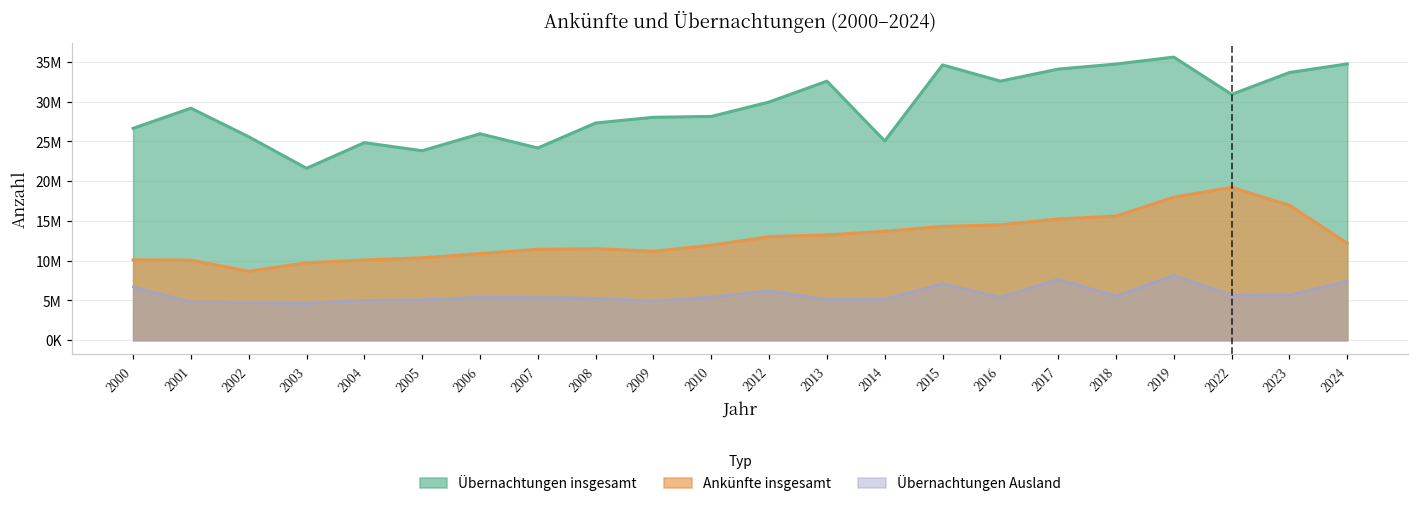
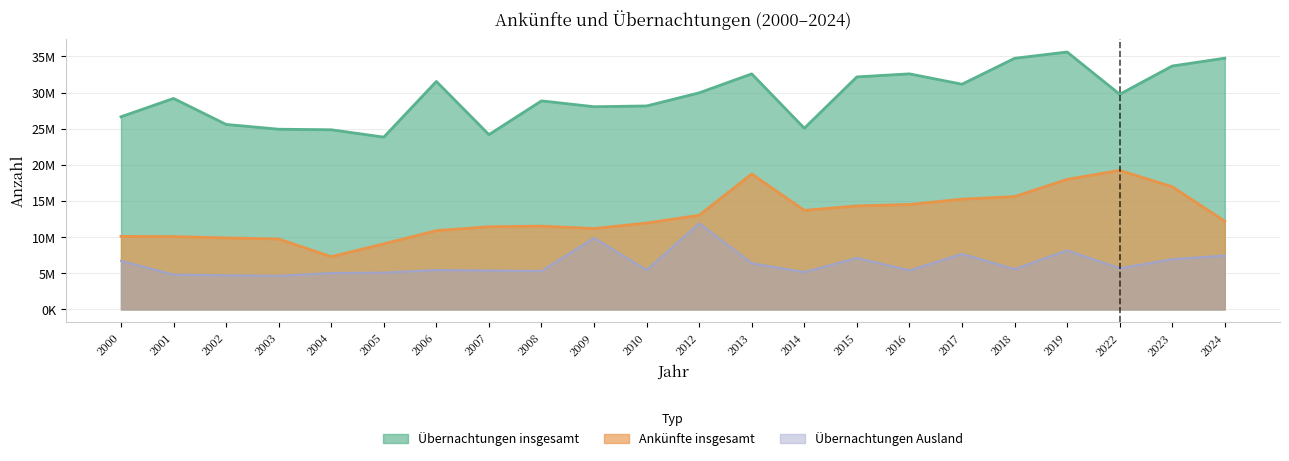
Ankünfte insgesamt, 2002: 9000000 -> 10000000
Übernachtungen insgesamt, 2003: 22000000 -> 25000000
Ankünfte insgesamt, 2004: 10000000 -> 7000000
Ankünfte insgesamt, 2005: 10000000 -> 9000000
Übernachtungen insgesamt, 2006: 26000000 -> 32000000
Übernachtungen insgesamt, 2008: 27000000 -> 29000000
Übernachtungen Ausland, 2009: 5000000 -> 10000000
Übernachtungen Ausland, 2012: 6000000 -> 12000000
Ankünfte insgesamt, 2013: 13000000 -> 19000000
Übernachtungen Ausland, 2013: 5000000 -> 6000000
Übernachtungen insgesamt, 2015: 35000000 -> 32000000
Übernachtungen insgesamt, 2017: 34000000 -> 31000000
Übernachtungen insgesamt, 2022: 31000000 -> 30000000
Übernachtungen Ausland, 2023: 6000000 -> 7000000
